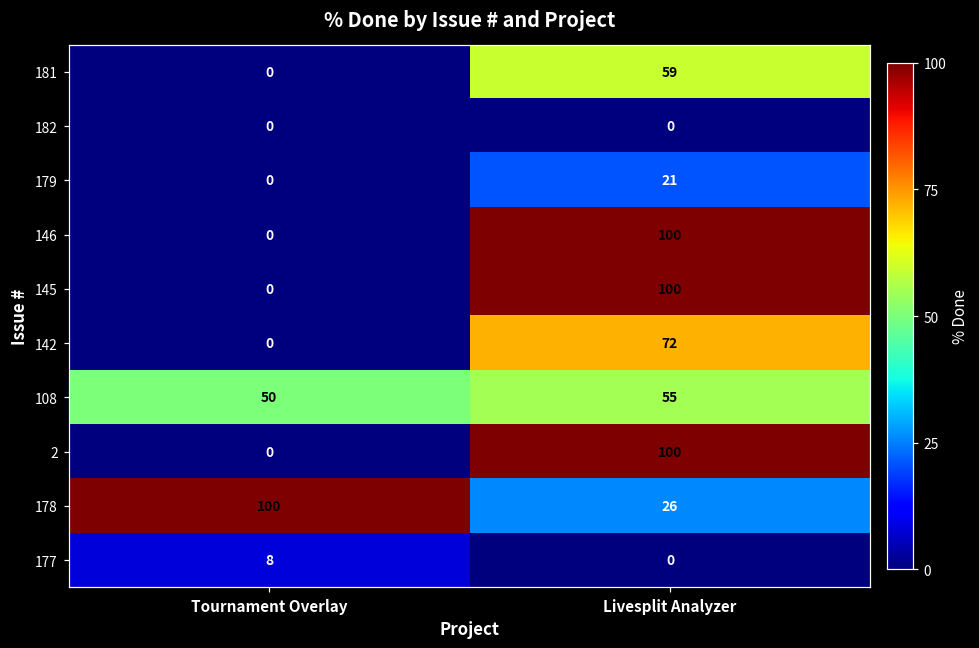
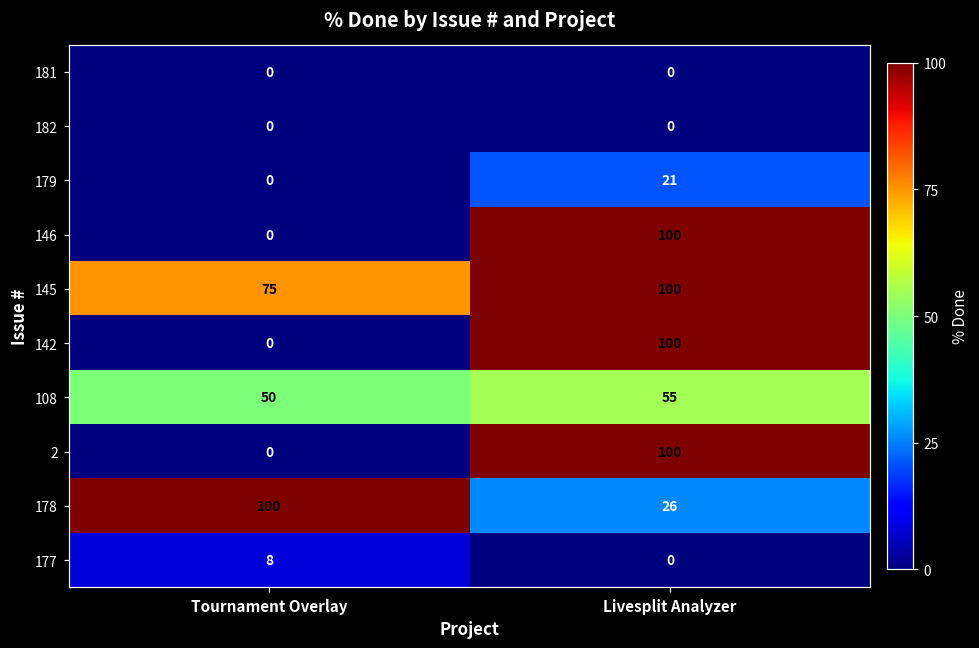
181, Livesplit Analyzer: 59 -> 0
145, Tournament Overlay: 0 -> 75
142, Livesplit Analyzer: 72 -> 100
